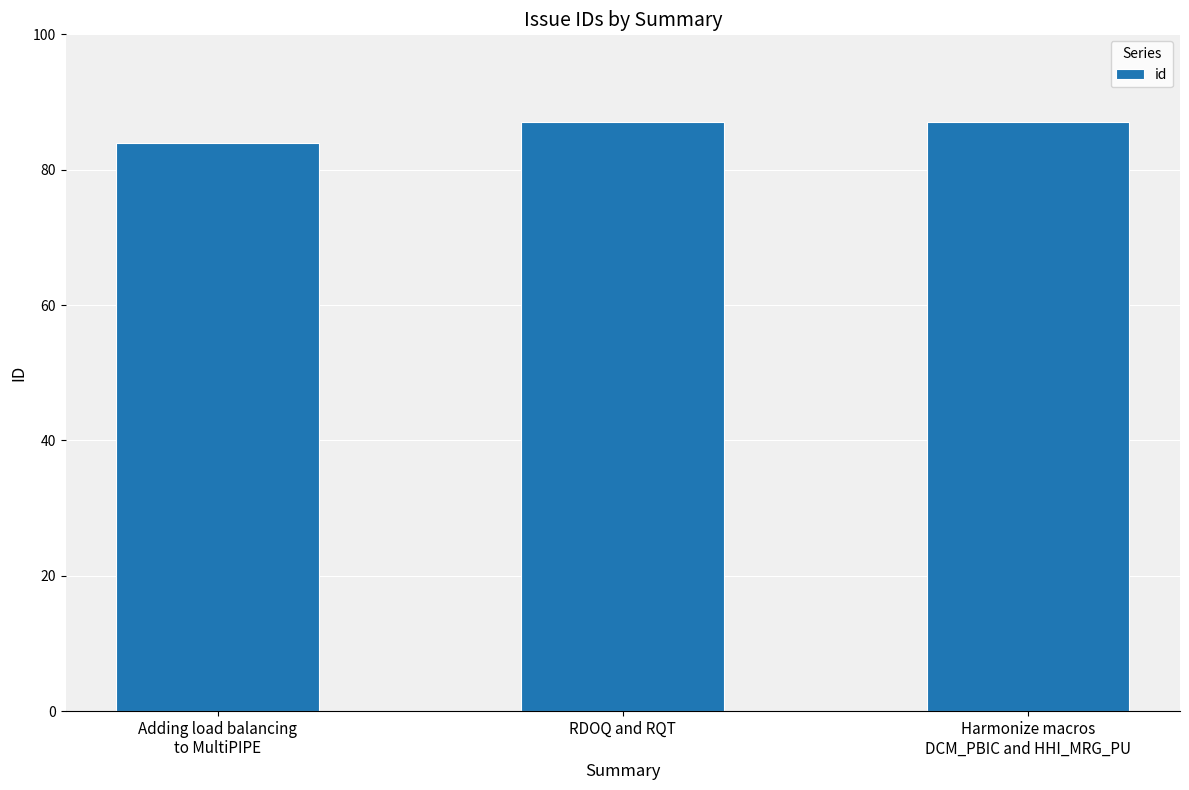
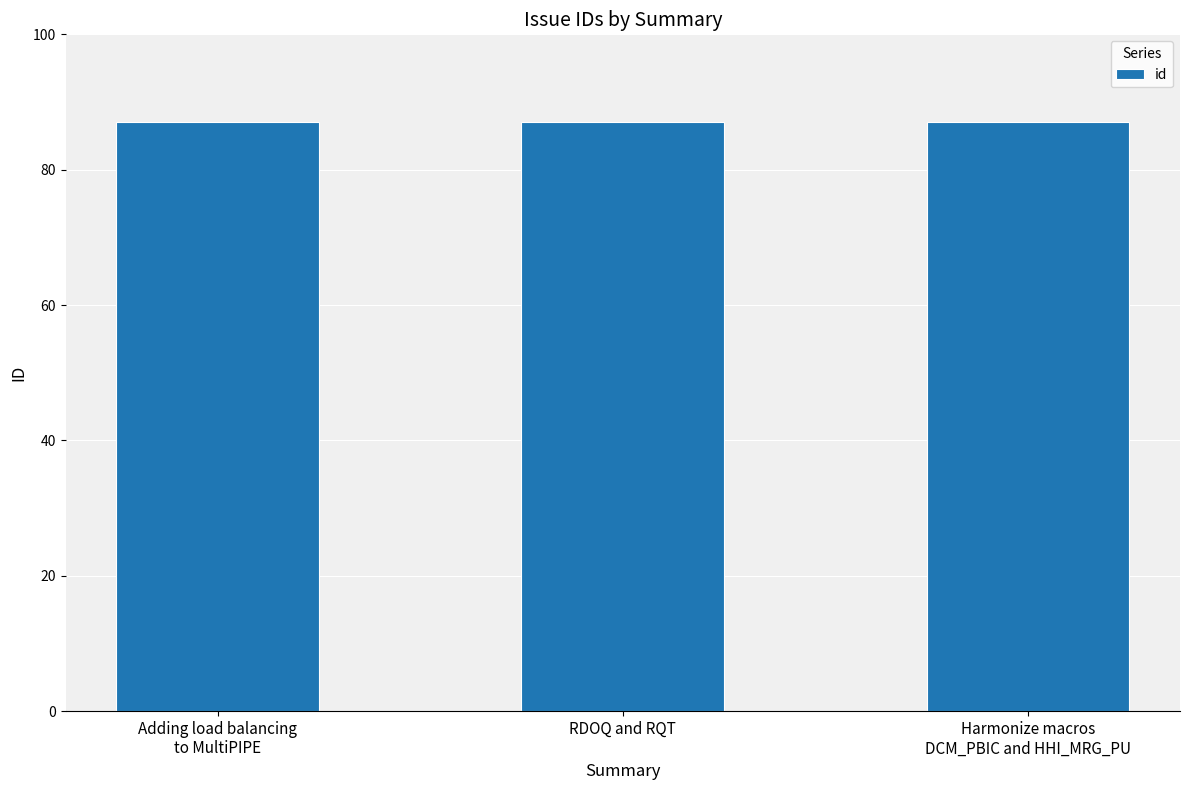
Adding load balancing to MultiPIPE: 84 -> 87
